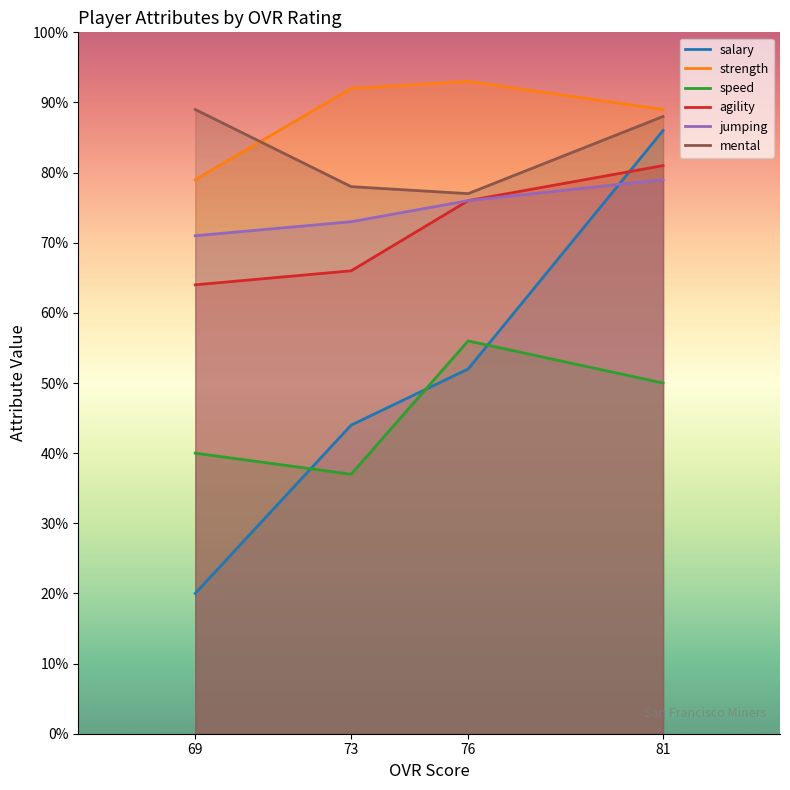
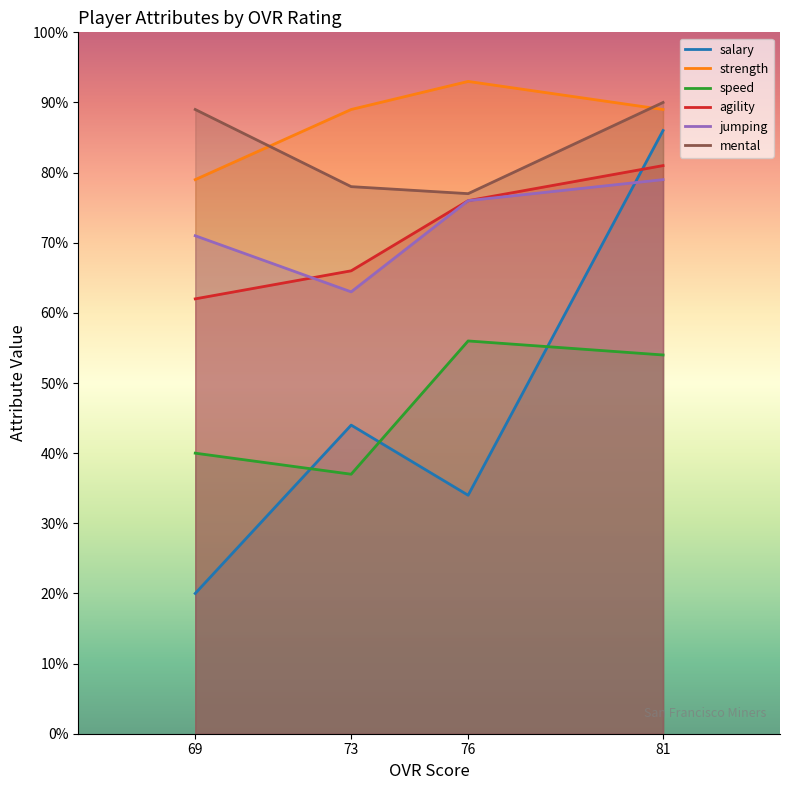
agility, 69: 64% -> 62%
strength, 73: 92% -> 89%
jumping, 73: 73% -> 63%
salary, 76: 52% -> 34%
speed, 81: 50% -> 54%
mental, 81: 88% -> 90%
